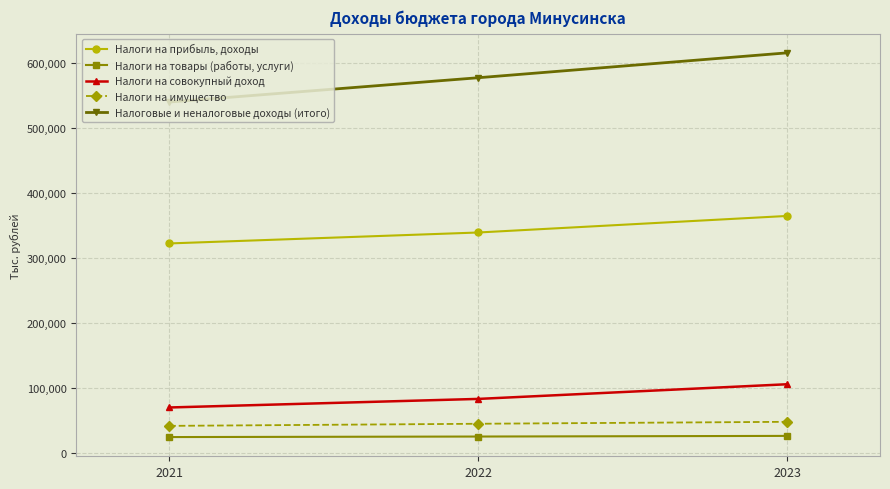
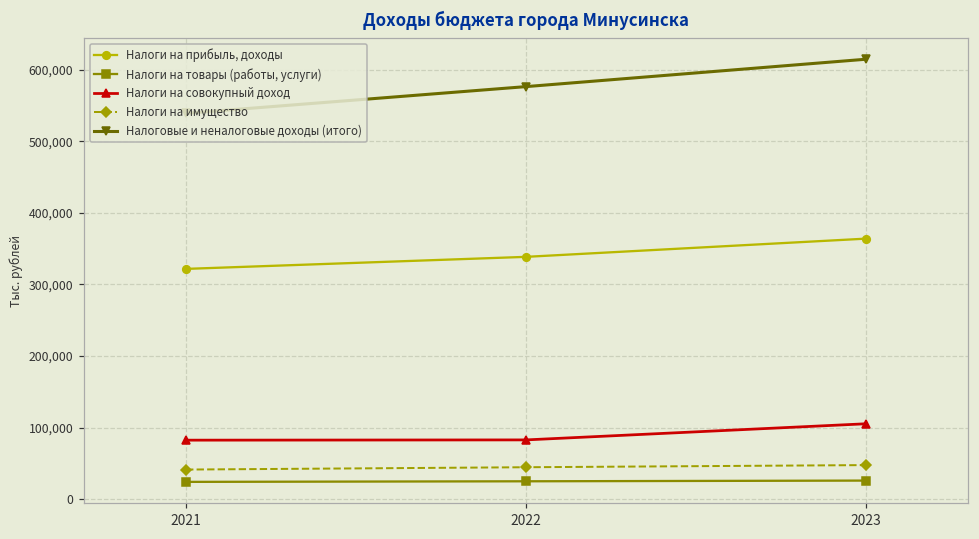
Налоги на совокупный доход, 2021: 70,000 -> 80,000
